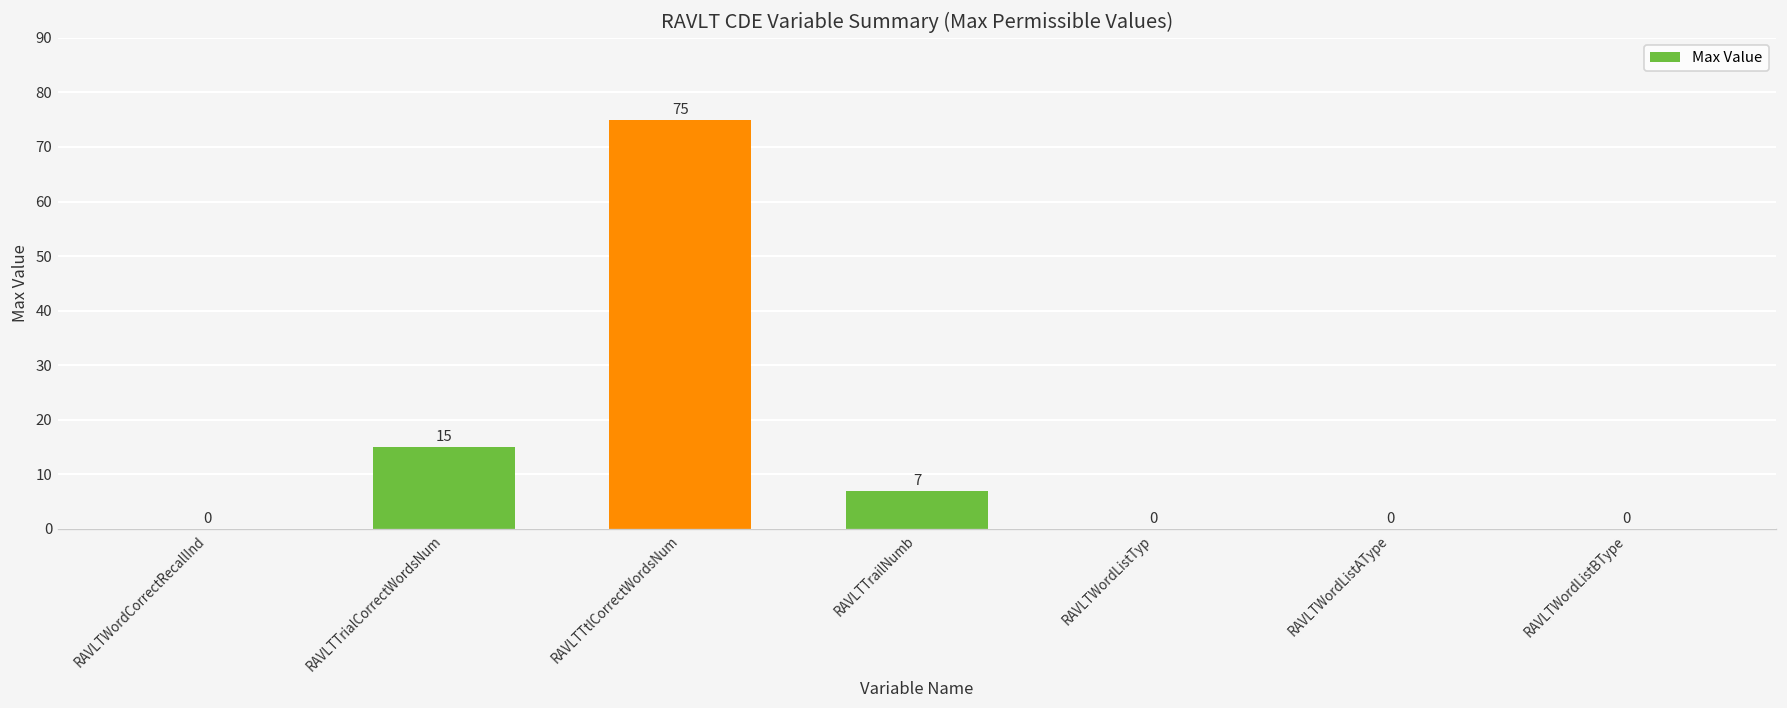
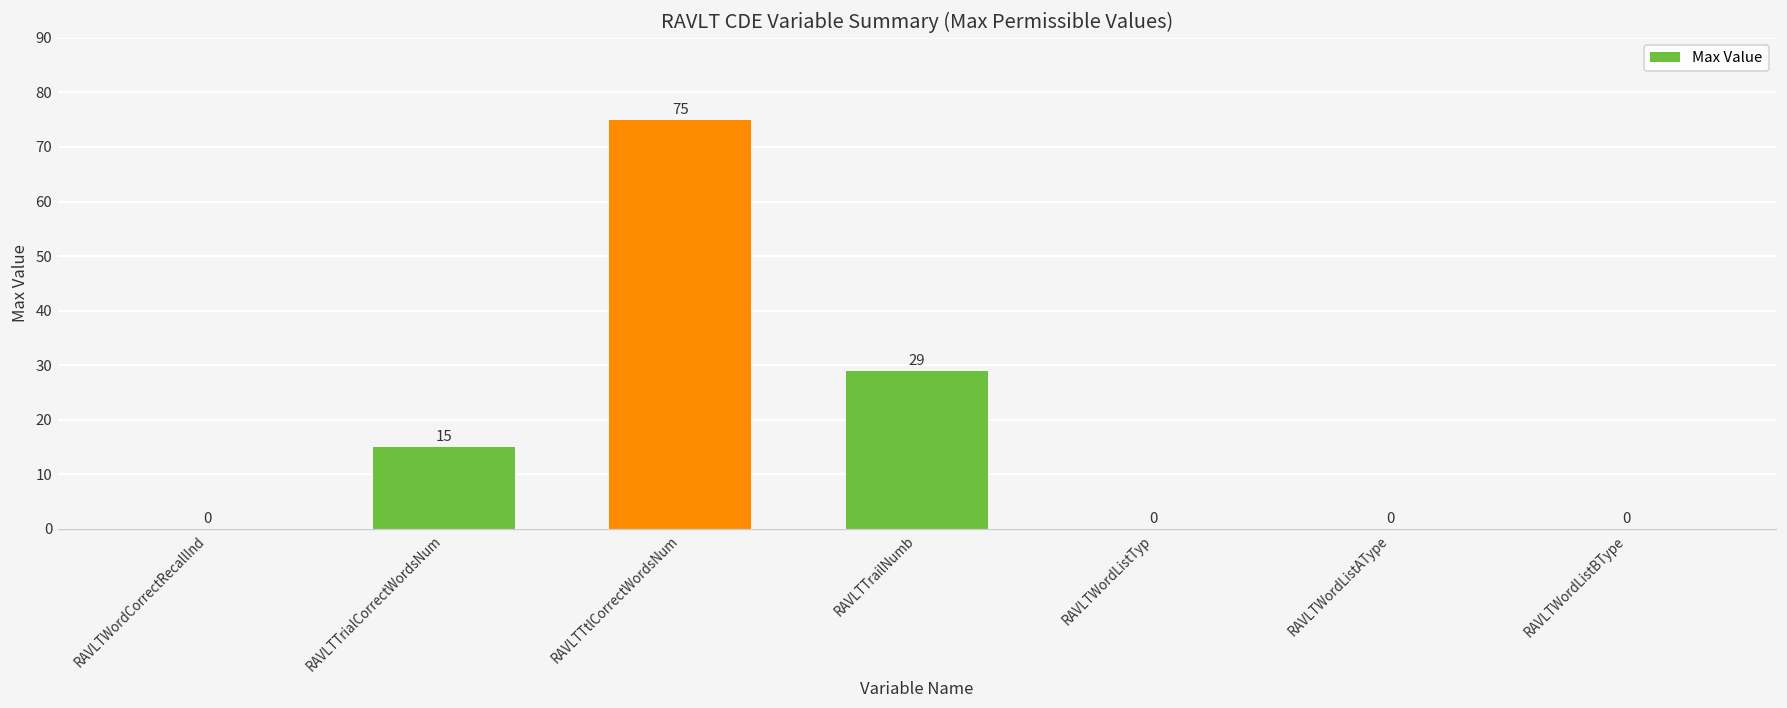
RAVLTTrailNumb: 7 -> 29
